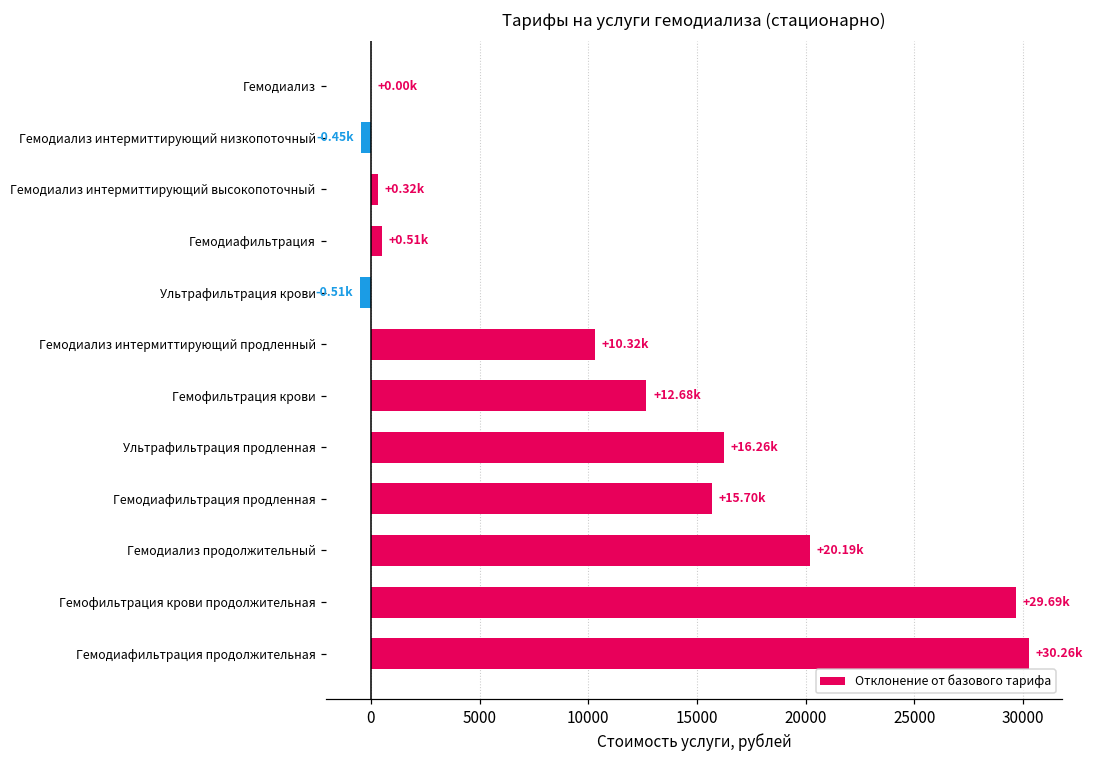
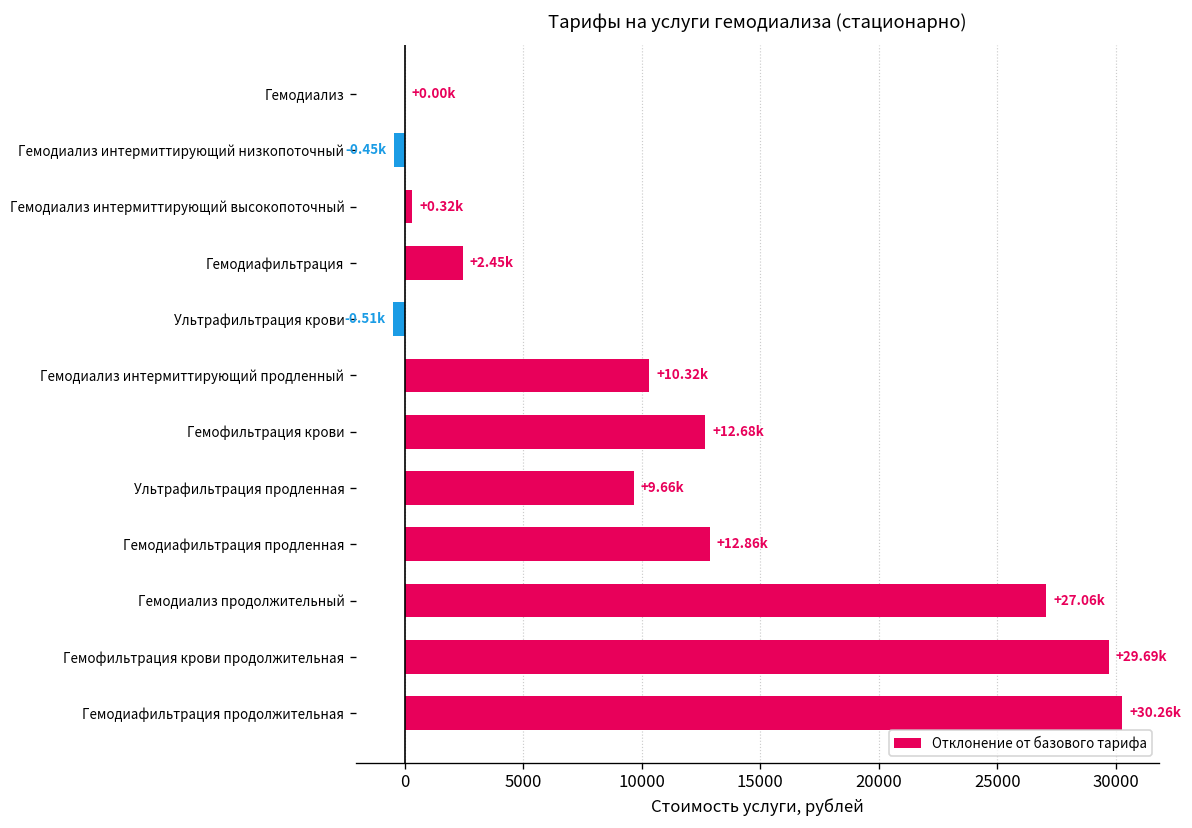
Гемодиафильтрация: +0.51k -> +2.45k
Ультрафильтрация продленная: +16.26k -> +9.66k
Гемодиафильтрация продленная: +15.70k -> +12.86k
Гемодиализ продолжительный: +20.19k -> +27.06k
